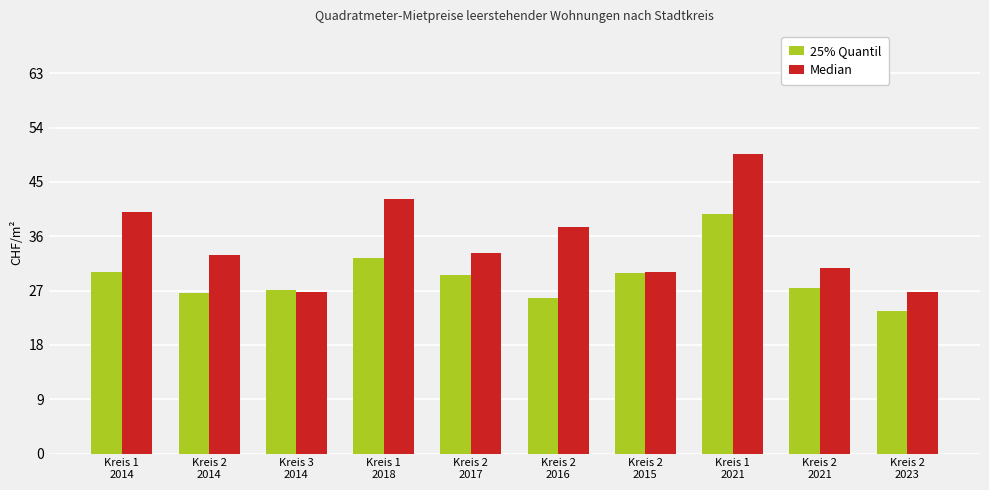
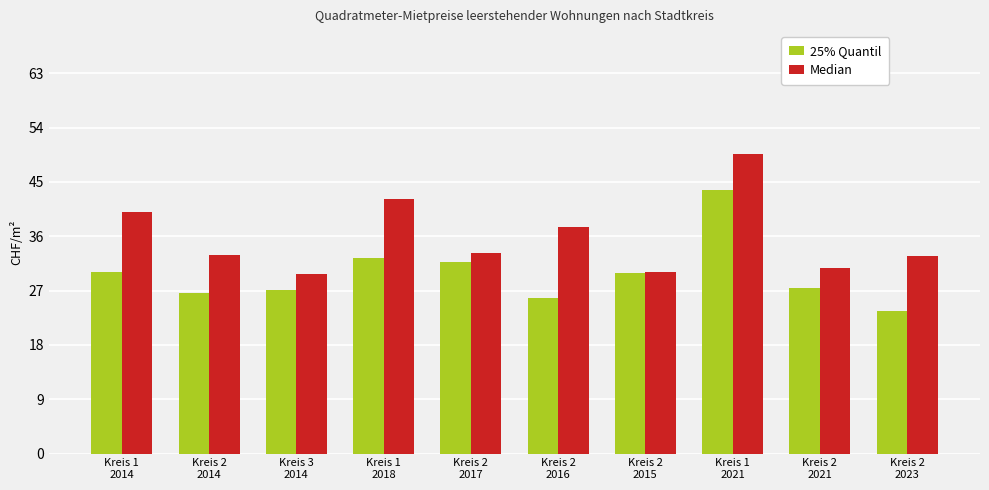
Median, Kreis 3 2014: 27 -> 30
25% Quantil, Kreis 2 2017: 30 -> 32
25% Quantil, Kreis 1 2021: 40 -> 44
Median, Kreis 2 2023: 27 -> 33
